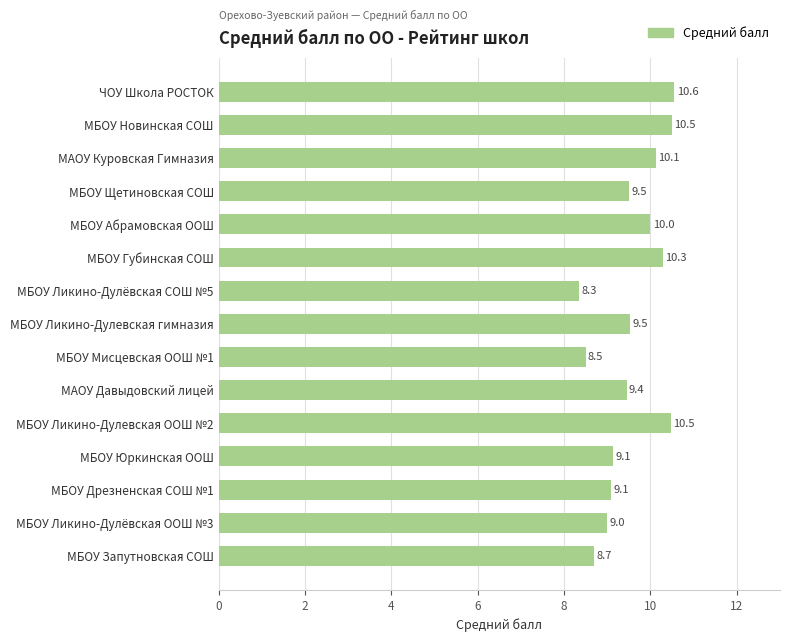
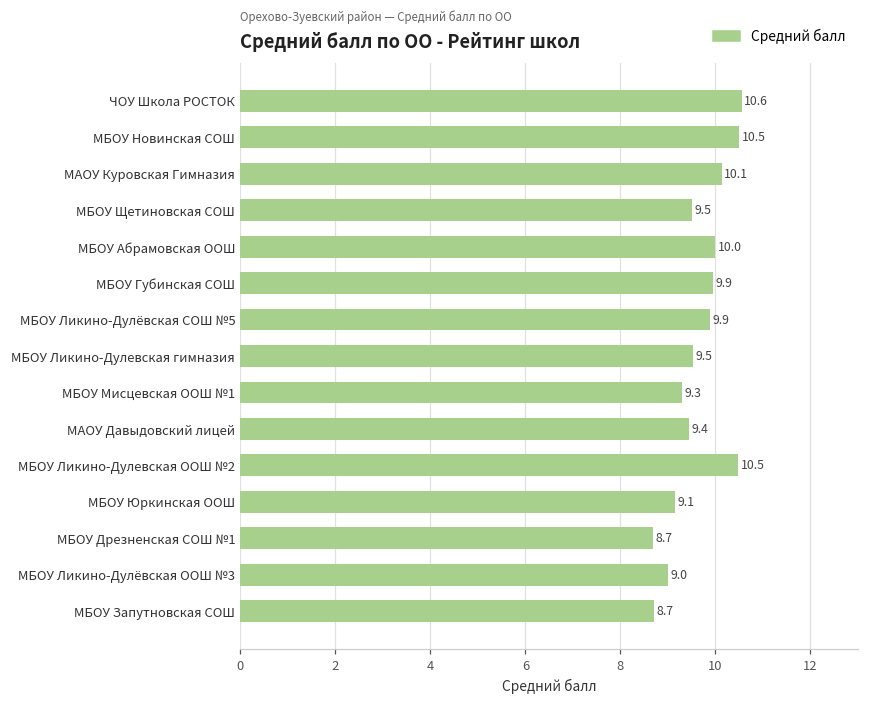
МБОУ Губинская СОШ: 10.3 -> 9.9
МБОУ Ликино-Дулёвская СОШ №5: 8.3 -> 9.9
МБОУ Мисцевская ООШ №1: 8.5 -> 9.3
МБОУ Дрезненская СОШ №1: 9.1 -> 8.7
